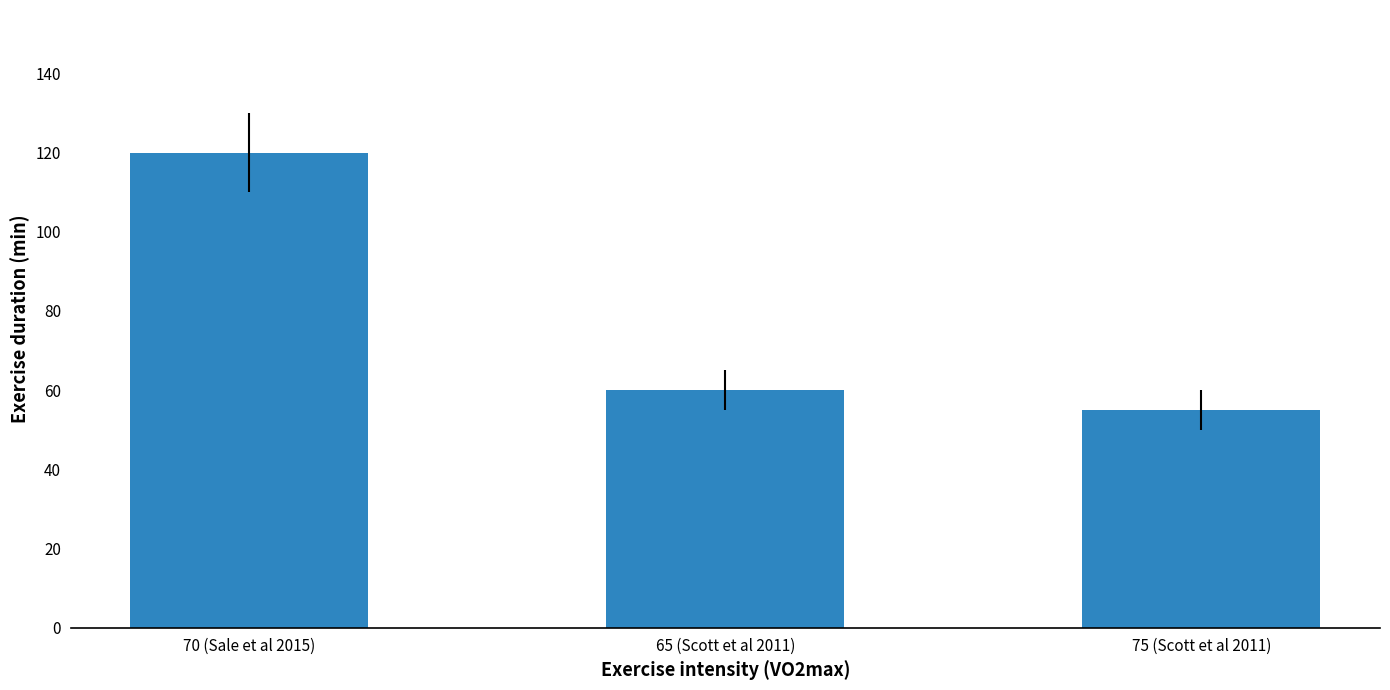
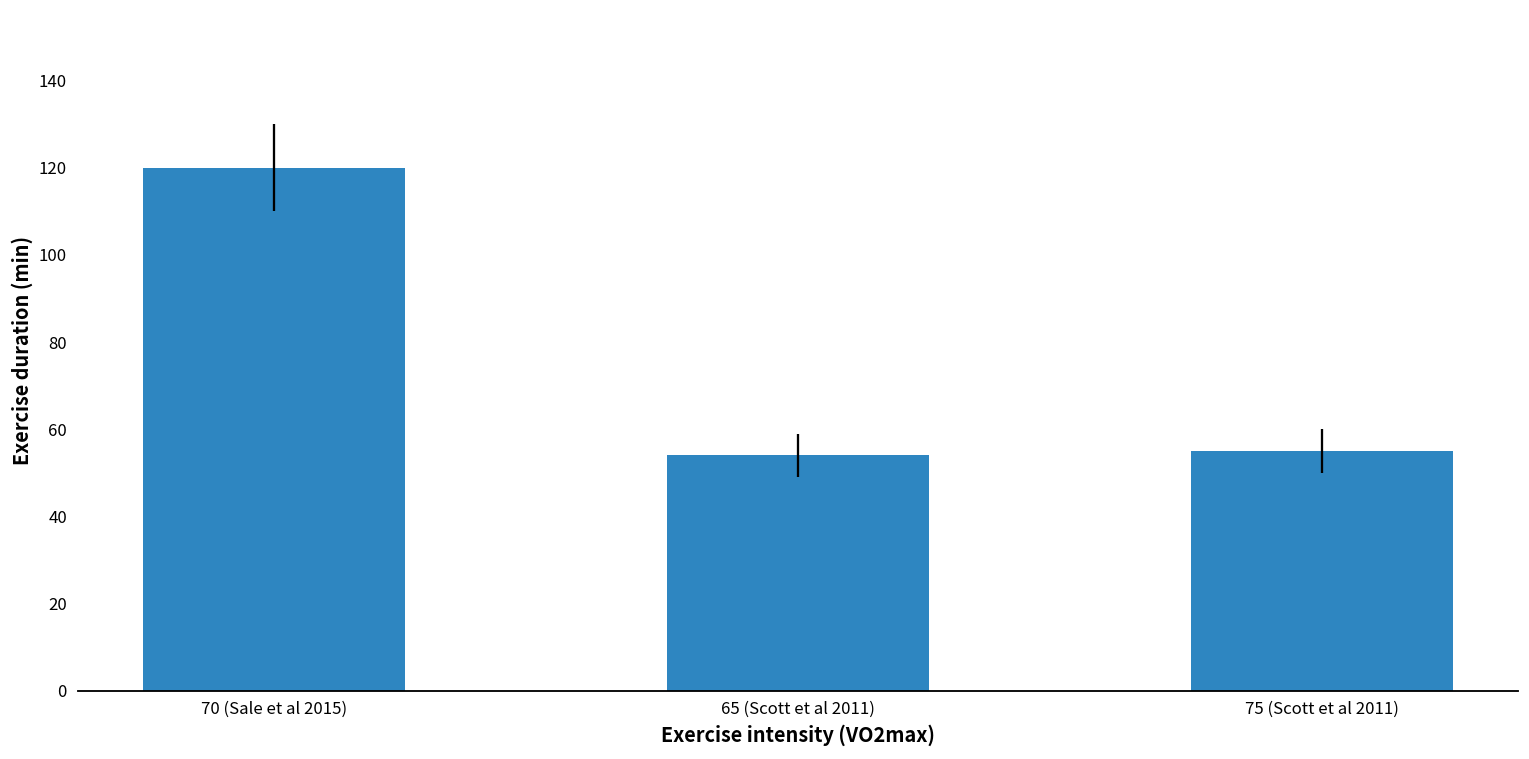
65 (Scott et al 2011): 60 -> 54
